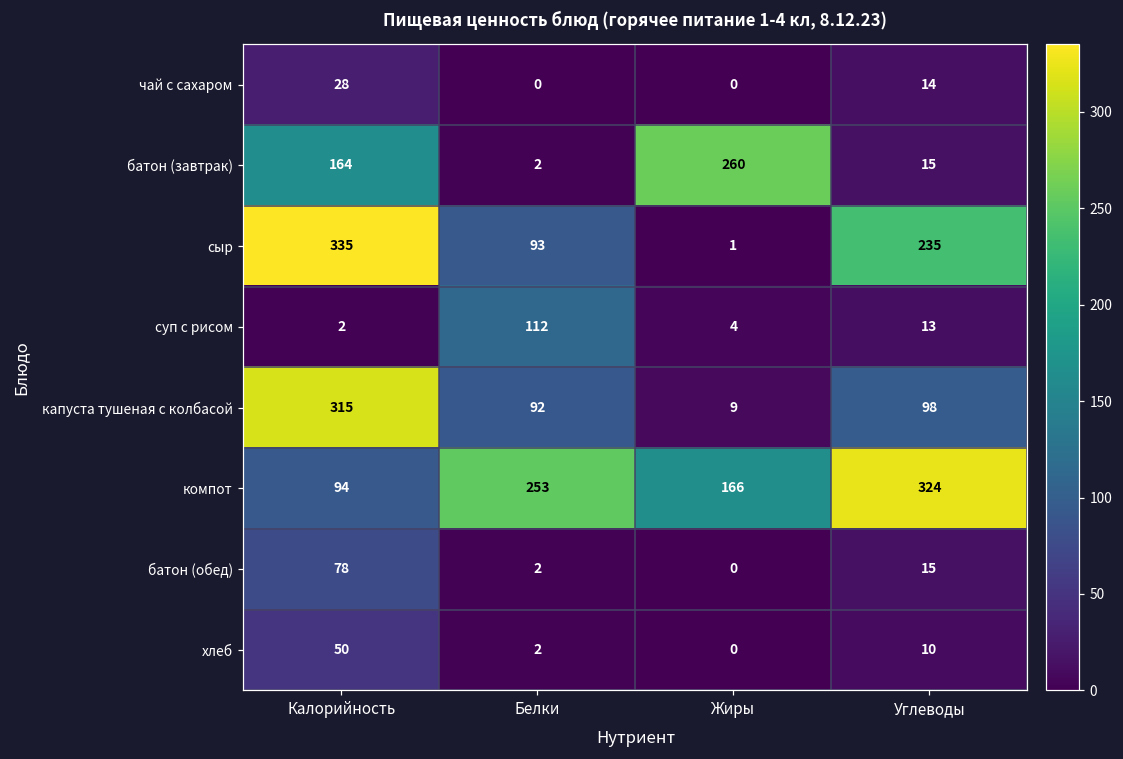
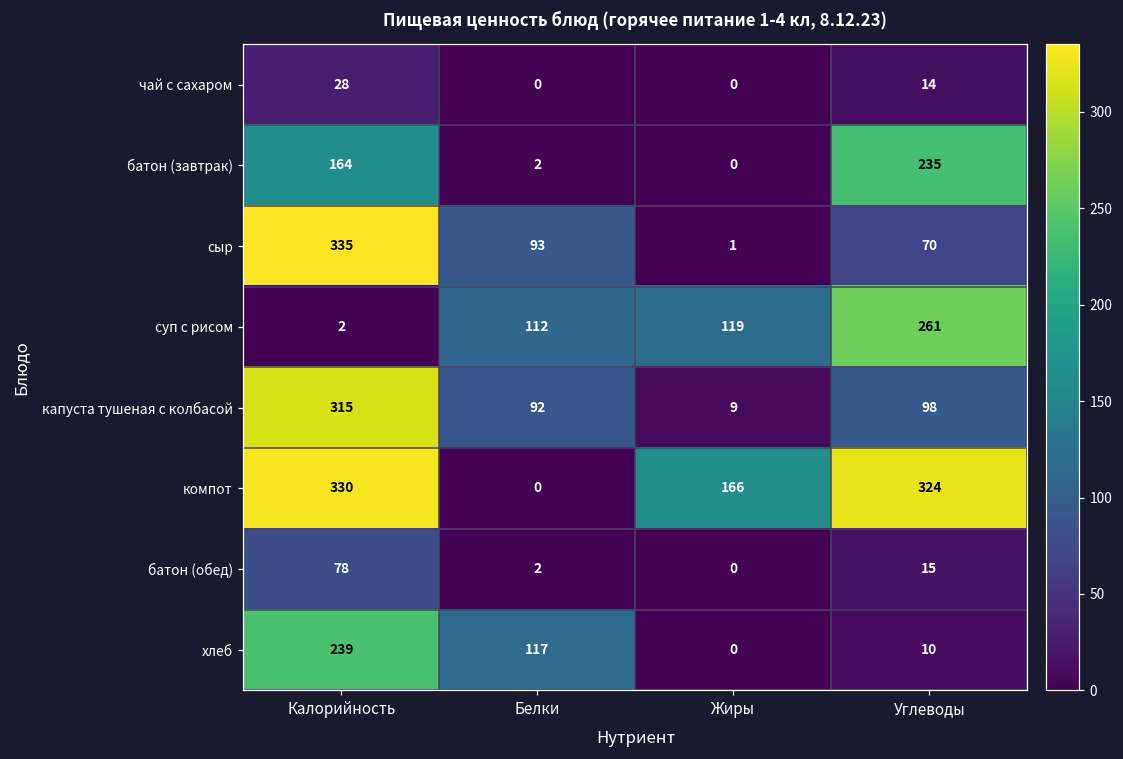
батон (завтрак), Жиры: 260 -> 0
батон (завтрак), Углеводы: 15 -> 235
сыр, Углеводы: 235 -> 70
суп с рисом, Жиры: 4 -> 119
суп с рисом, Углеводы: 13 -> 261
компот, Калорийность: 94 -> 330
компот, Белки: 253 -> 0
хлеб, Калорийность: 50 -> 239
хлеб, Белки: 2 -> 117
